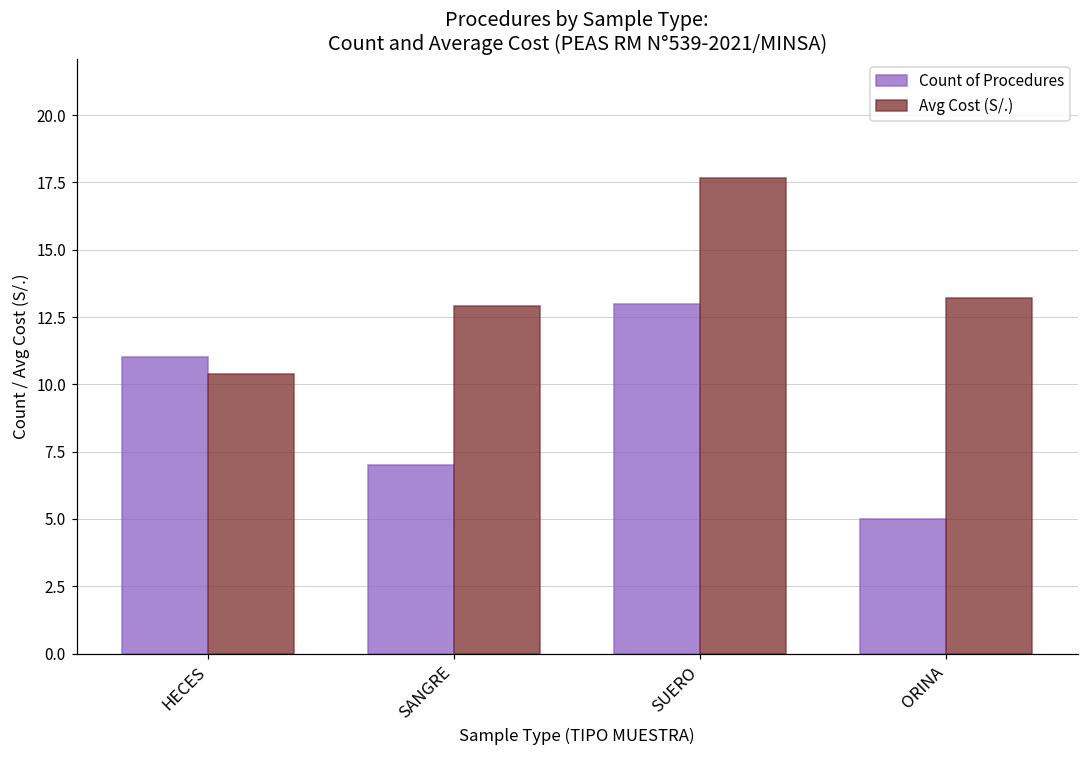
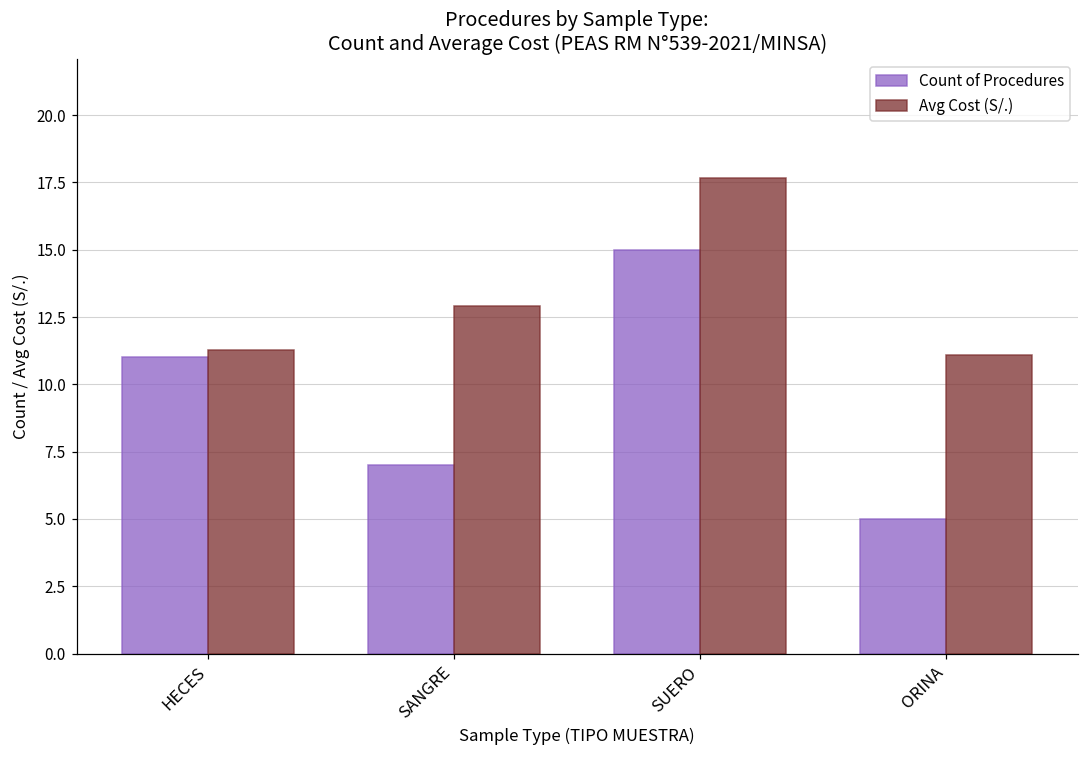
Avg Cost (S/.), HECES: 10.4 -> 11.3
Count of Procedures, SUERO: 13 -> 15
Avg Cost (S/.), ORINA: 13.2 -> 11.1
